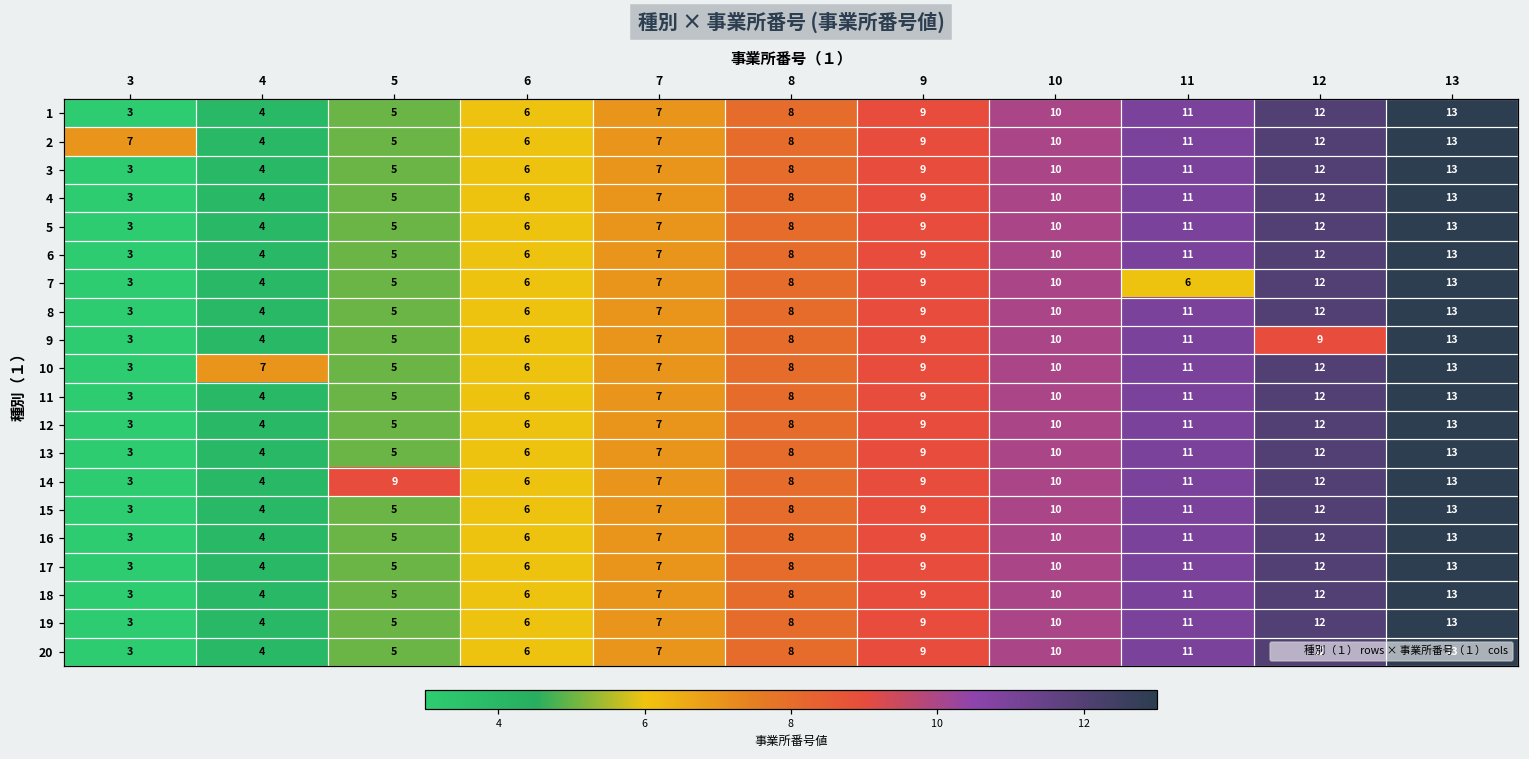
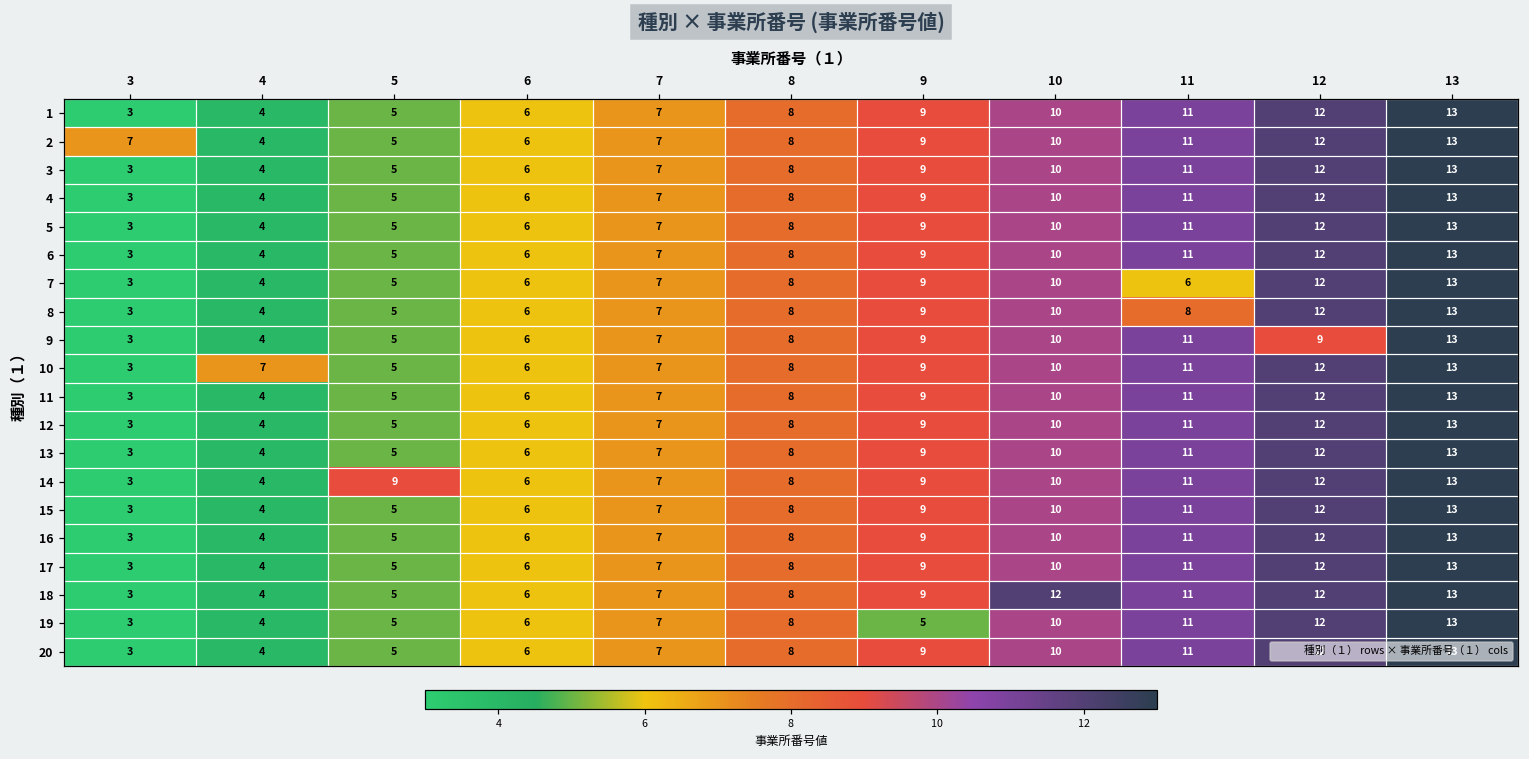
8, 11: 11 -> 8
18, 10: 10 -> 12
19, 9: 9 -> 5
